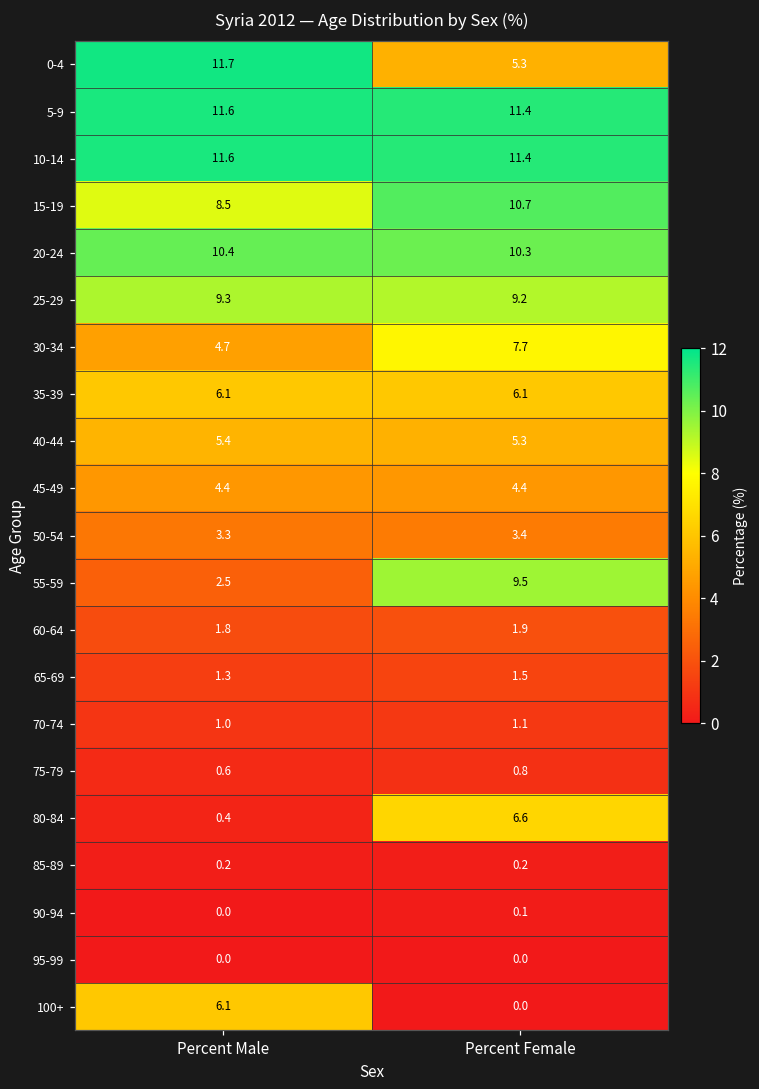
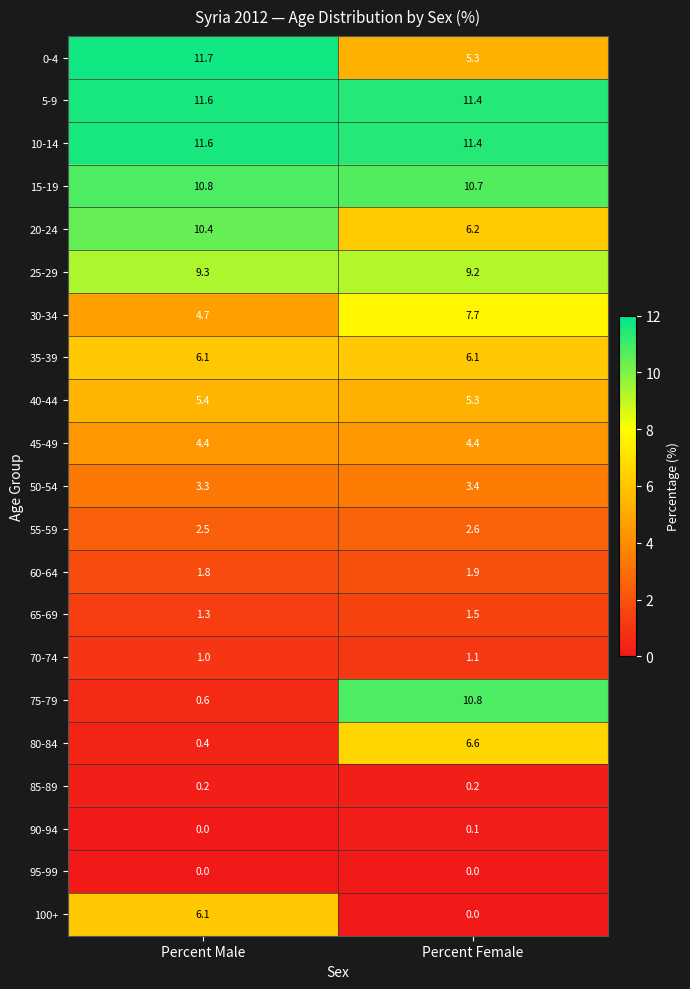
15-19, Percent Male: 8.5 -> 10.8
20-24, Percent Female: 10.3 -> 6.2
55-59, Percent Female: 9.5 -> 2.6
75-79, Percent Female: 0.8 -> 10.8
